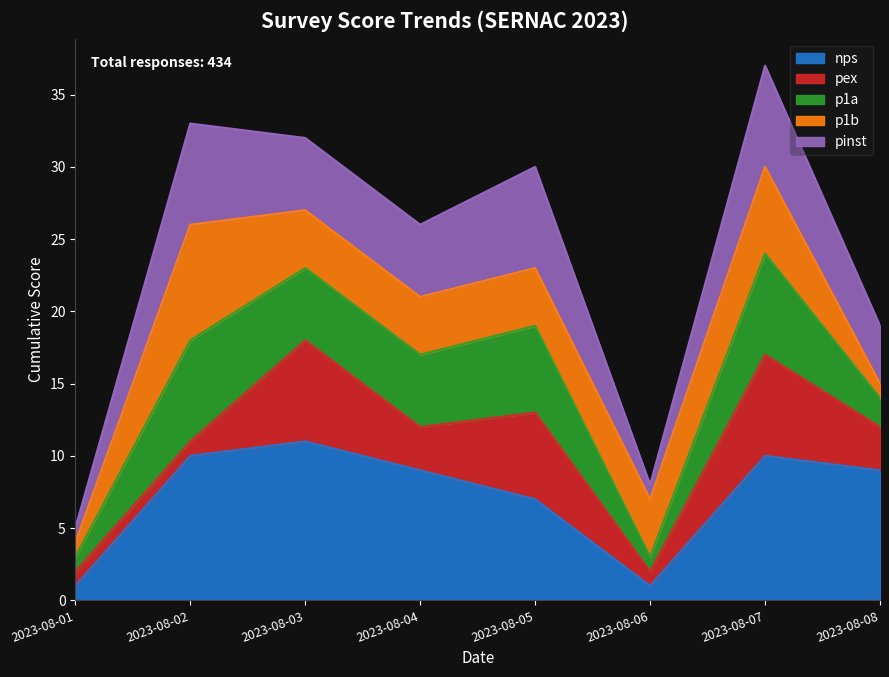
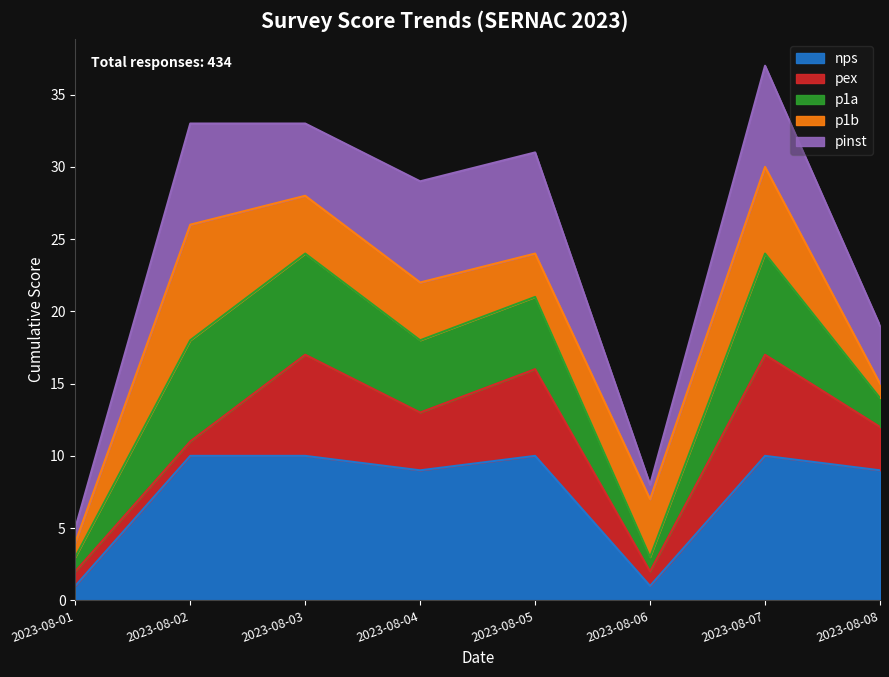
nps, 2023-08-03: 11 -> 10
p1a, 2023-08-03: 5 -> 7
pex, 2023-08-04: 3 -> 4
pinst, 2023-08-04: 5 -> 7
nps, 2023-08-05: 7 -> 10
p1a, 2023-08-05: 6 -> 5
p1b, 2023-08-05: 4 -> 3
